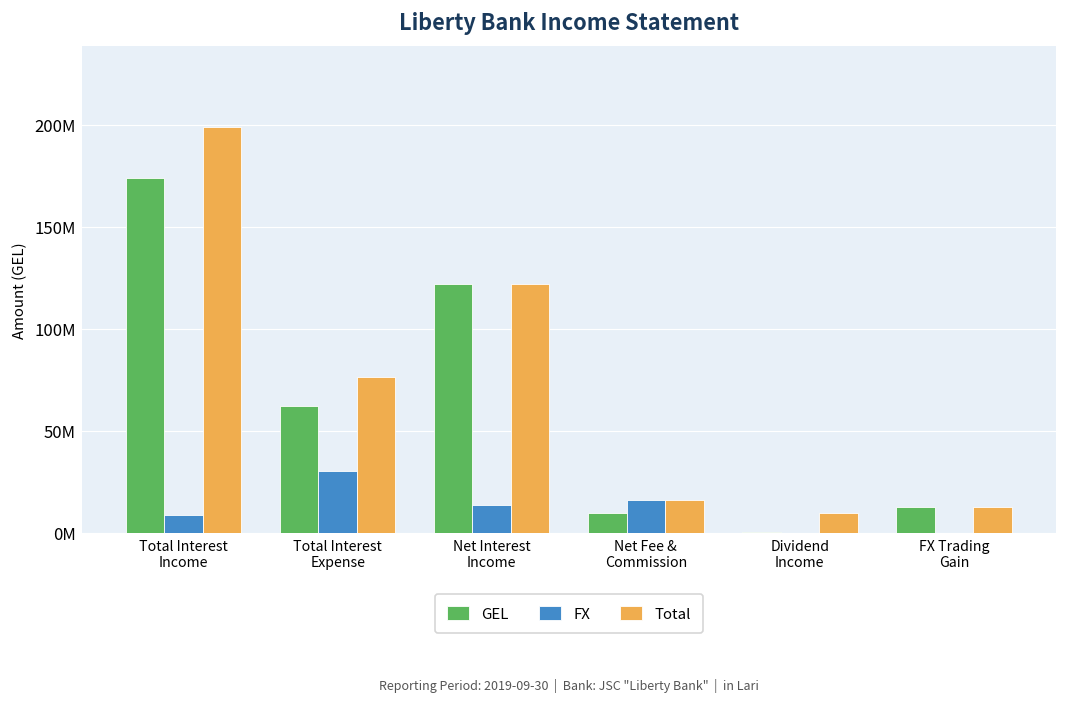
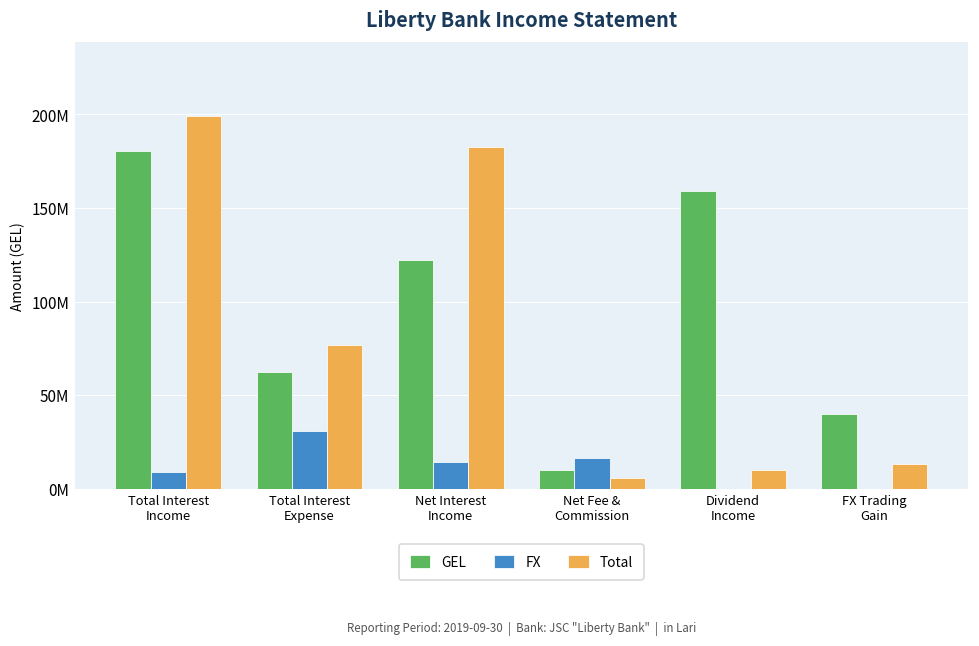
GEL, Total Interest Income: 174000000 -> 181000000
Total, Net Interest Income: 122000000 -> 183000000
Total, Net Fee & Commission: 16000000 -> 6000000
GEL, Dividend Income: 1000000 -> 159000000
GEL, FX Trading Gain: 13000000 -> 40000000
